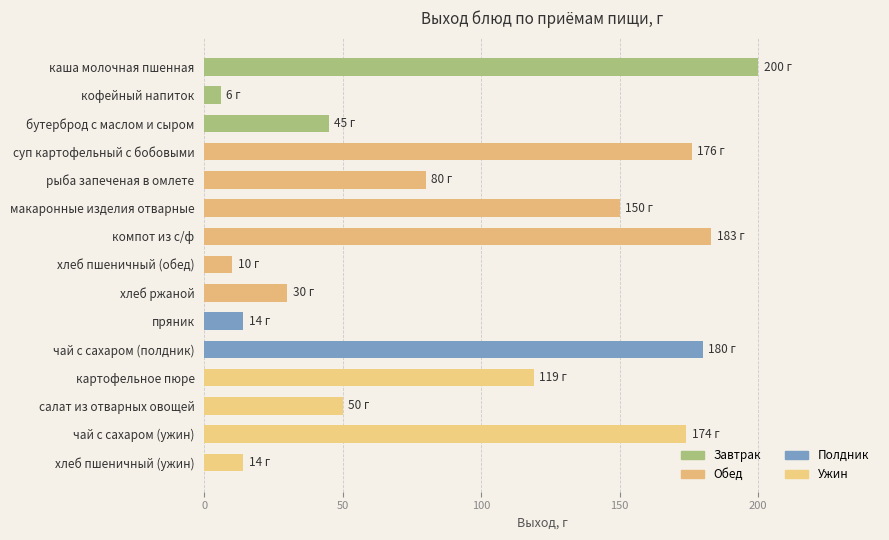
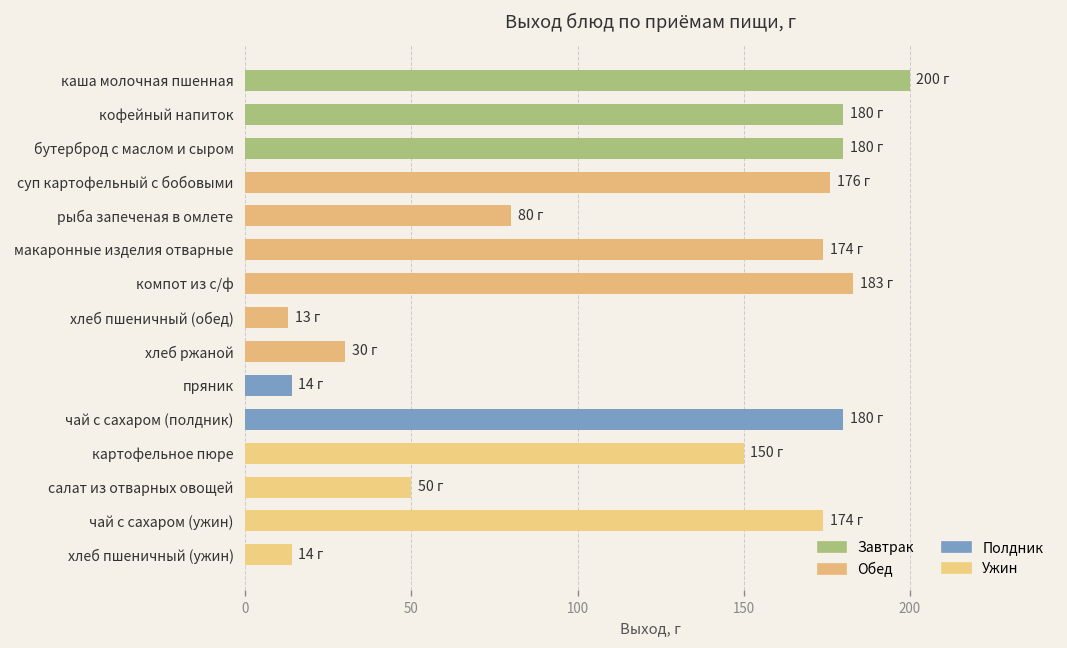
кофейный напиток: 6 -> 180
бутерброд с маслом и сыром: 45 -> 180
макаронные изделия отварные: 150 -> 174
хлеб пшеничный (обед): 10 -> 13
картофельное пюре: 119 -> 150
